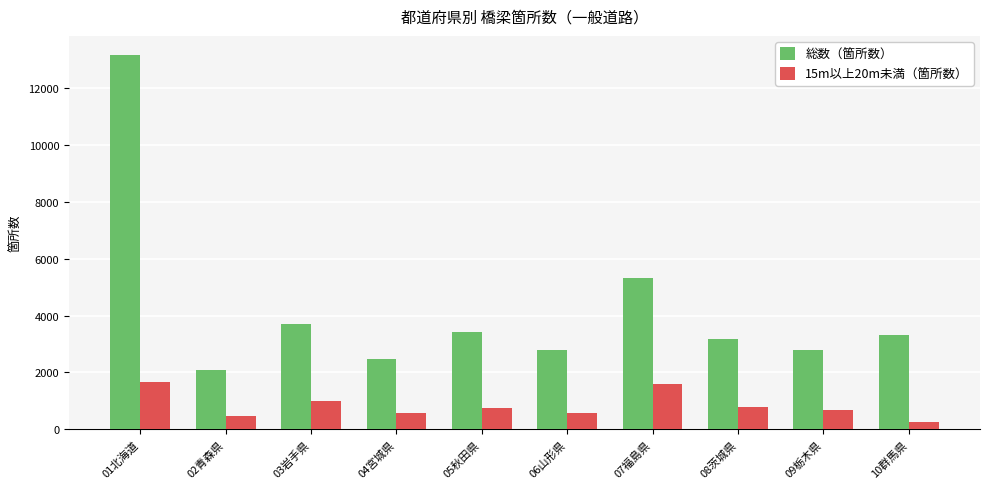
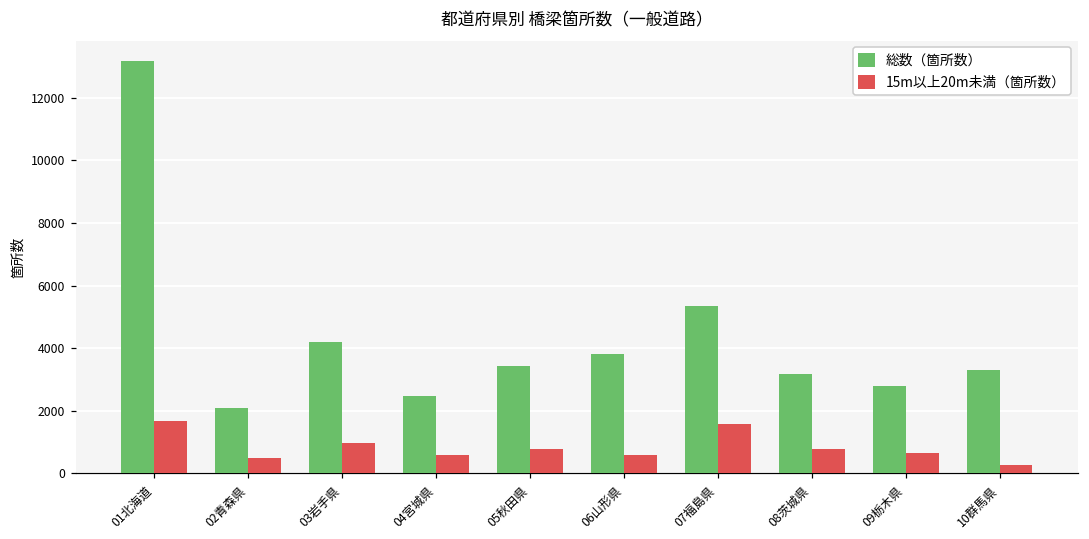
総数（箇所数）, 03岩手県: 3700 -> 4200
総数（箇所数）, 06山形県: 2800 -> 3800
